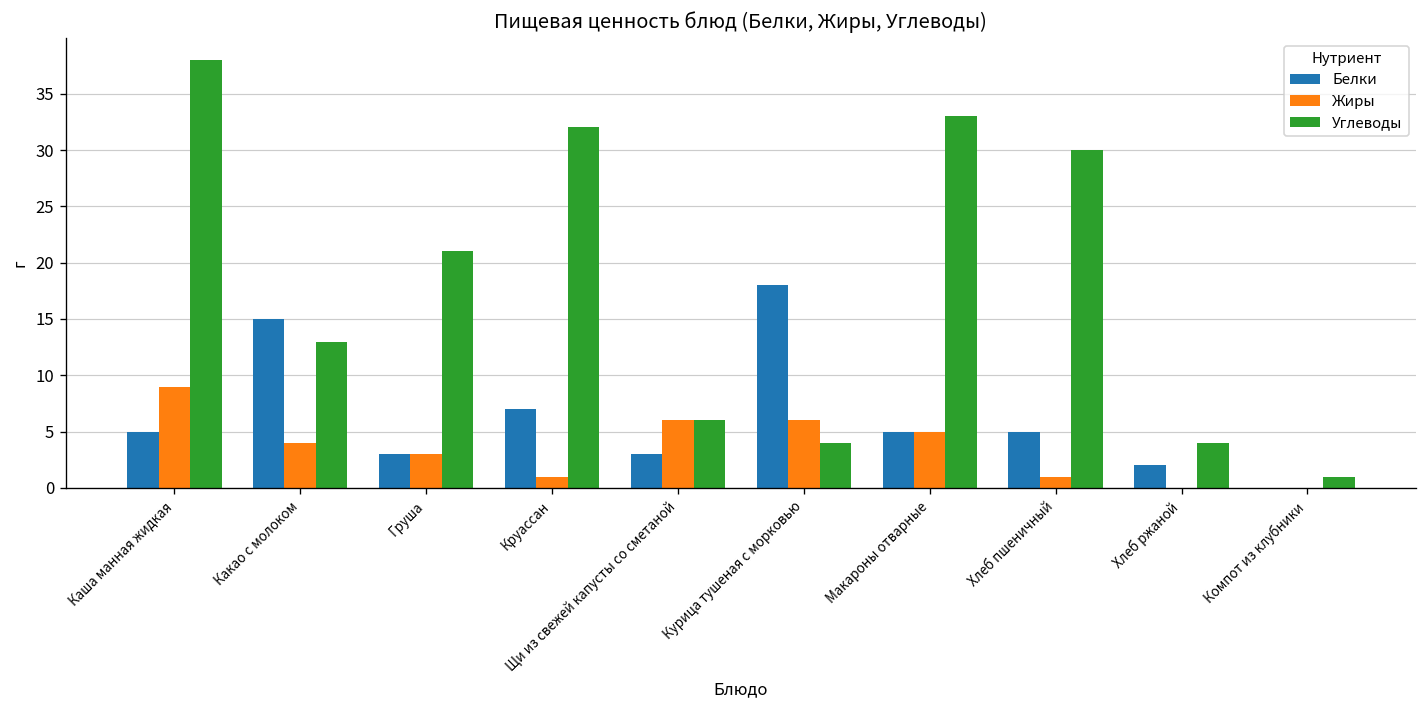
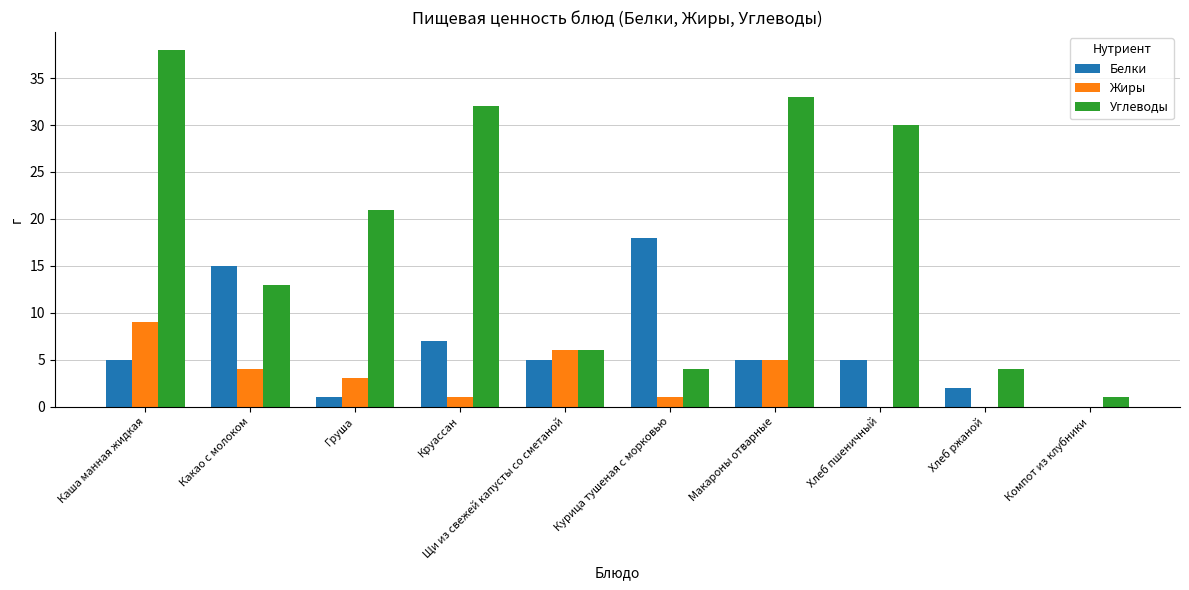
Белки, Груша: 3 -> 1
Белки, Щи из свежей капусты со сметаной: 3 -> 5
Жиры, Курица тушеная с морковью: 6 -> 1
Жиры, Хлеб пшеничный: 1 -> 0
